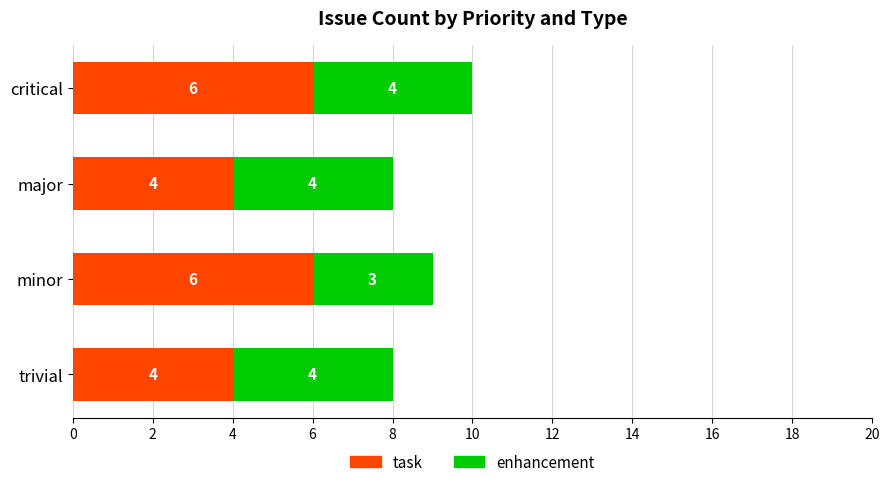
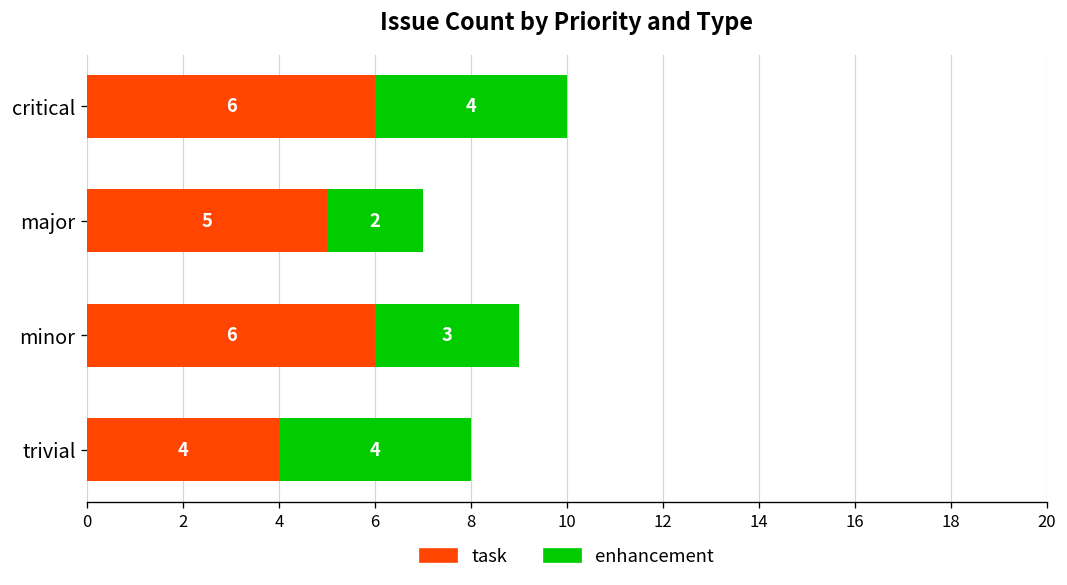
task, major: 4 -> 5
enhancement, major: 4 -> 2
